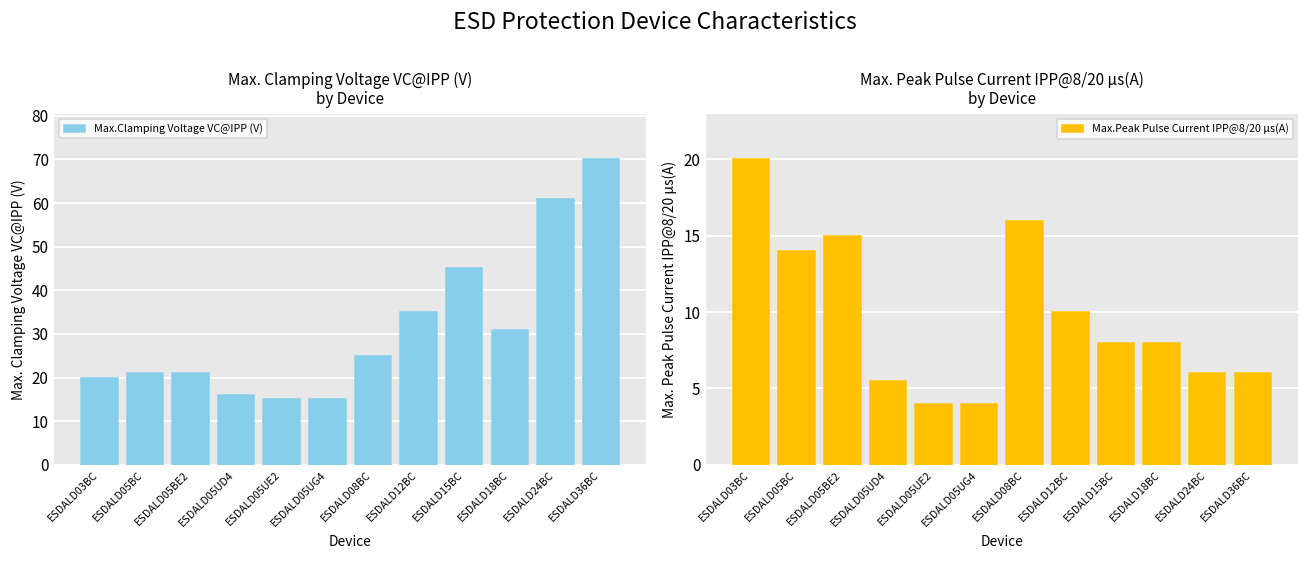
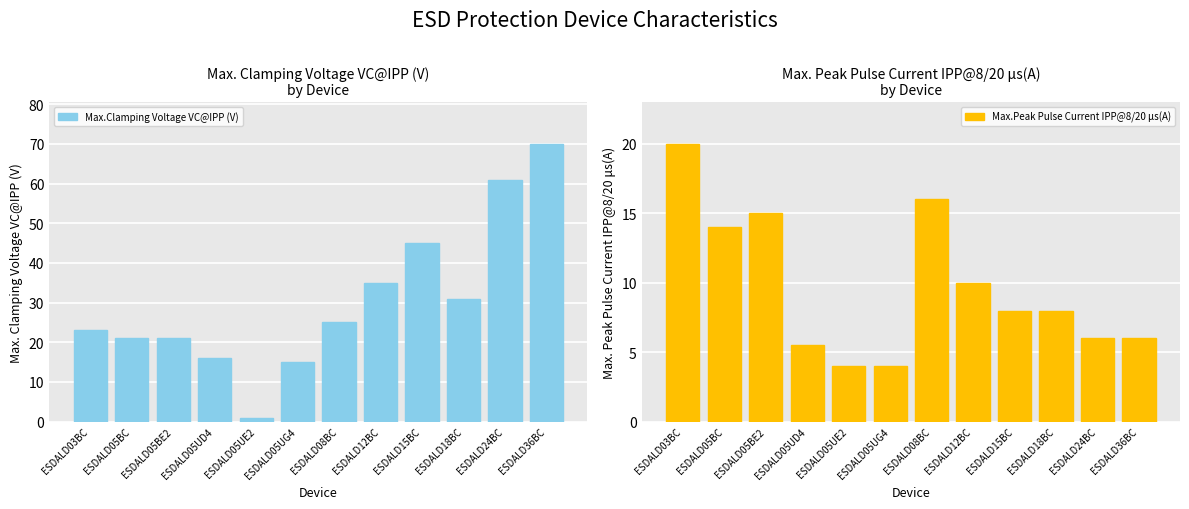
Max. Clamping Voltage VC@IPP (V) by Device, ESDALD03BC: 20 -> 23
Max. Clamping Voltage VC@IPP (V) by Device, ESDALD05UE2: 15 -> 1
